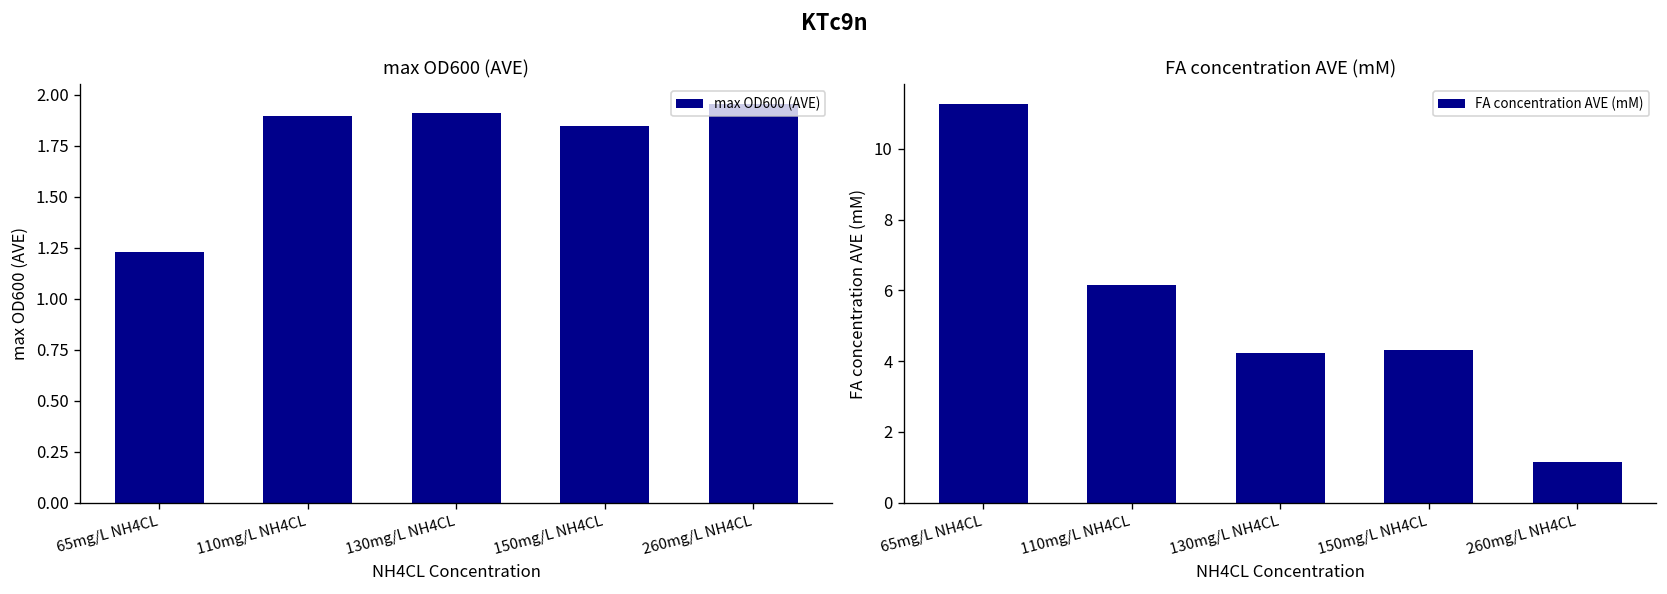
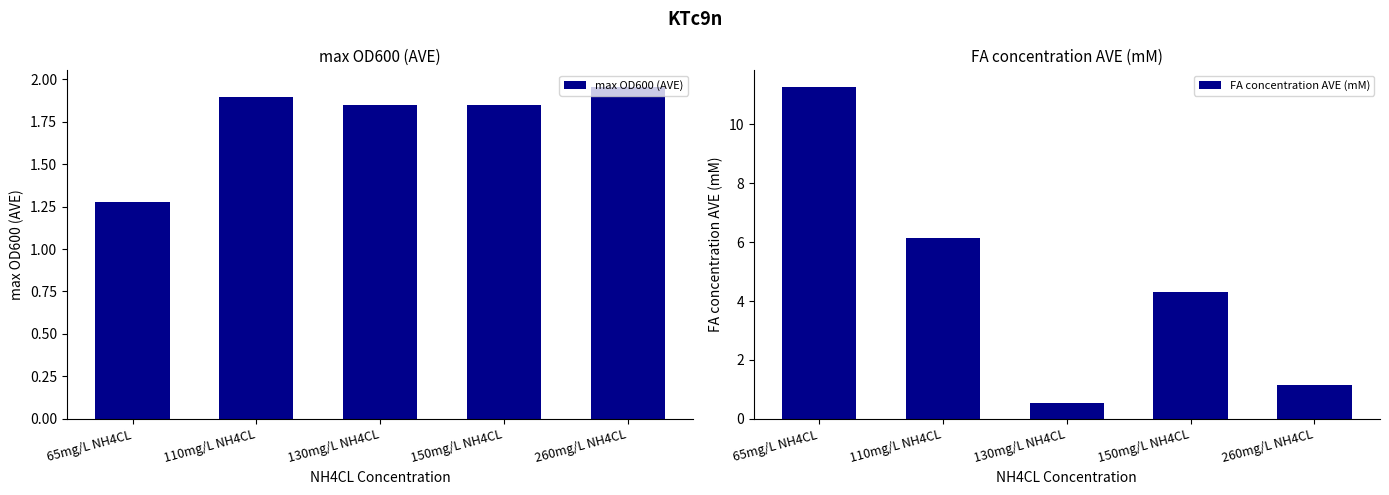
max OD600 (AVE), 65mg/L NH4CL: 1.23 -> 1.28
max OD600 (AVE), 130mg/L NH4CL: 1.91 -> 1.85
FA concentration AVE (mM), 130mg/L NH4CL: 4.2 -> 0.6
